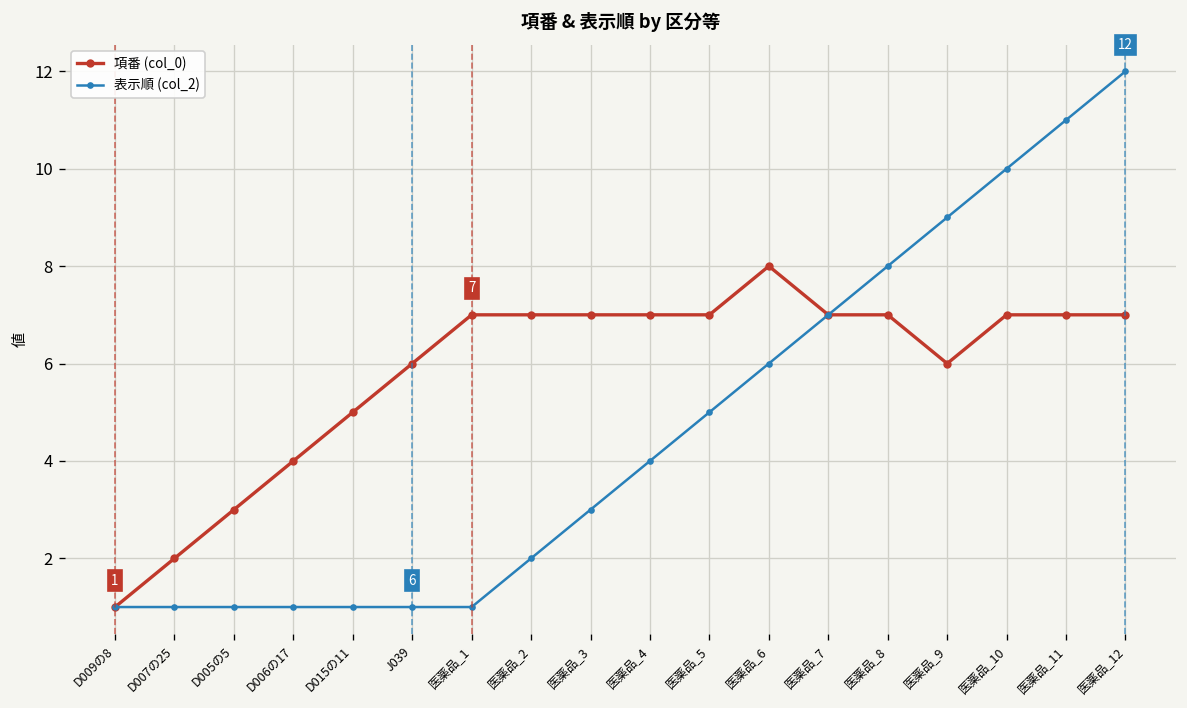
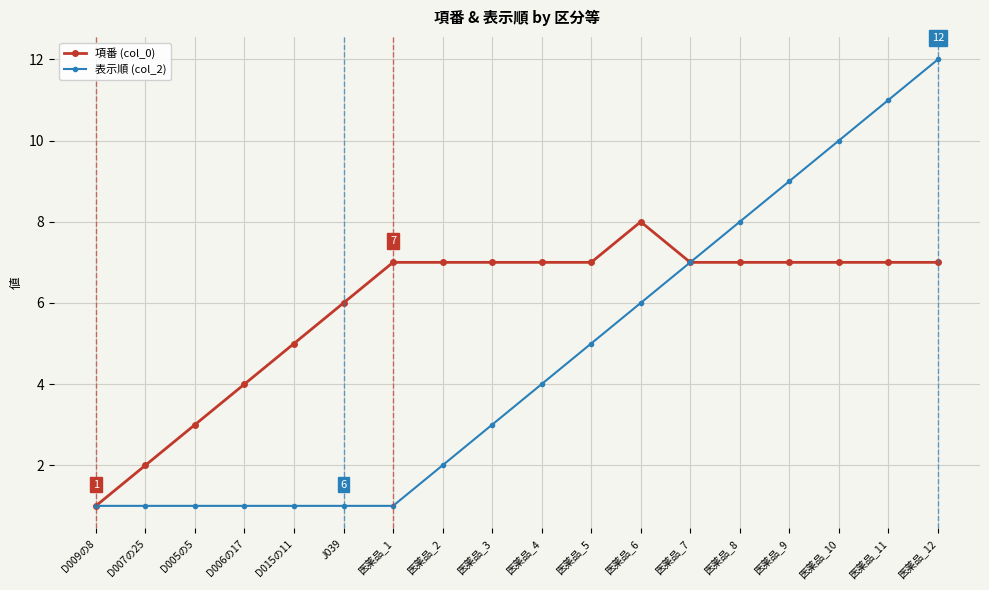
項番 (col_0), 医薬品_9: 6 -> 7
